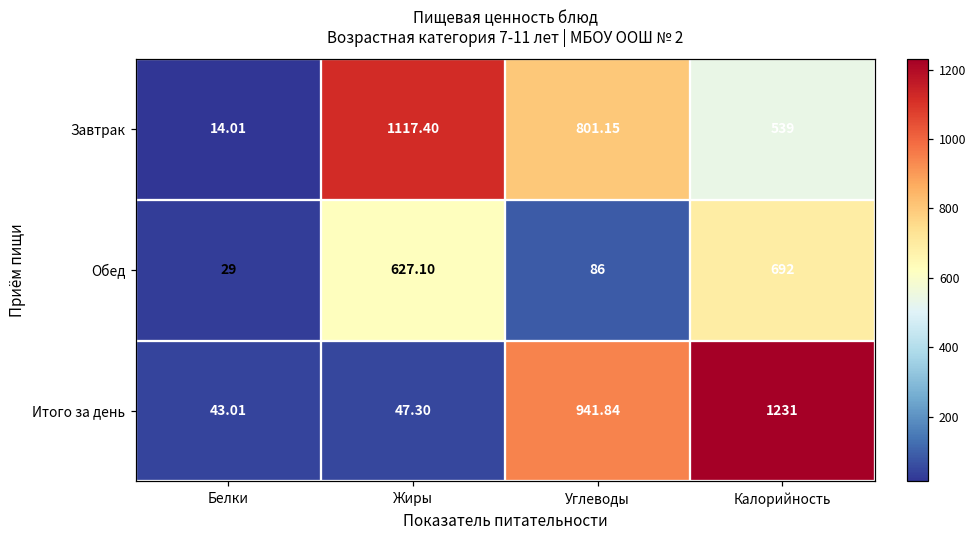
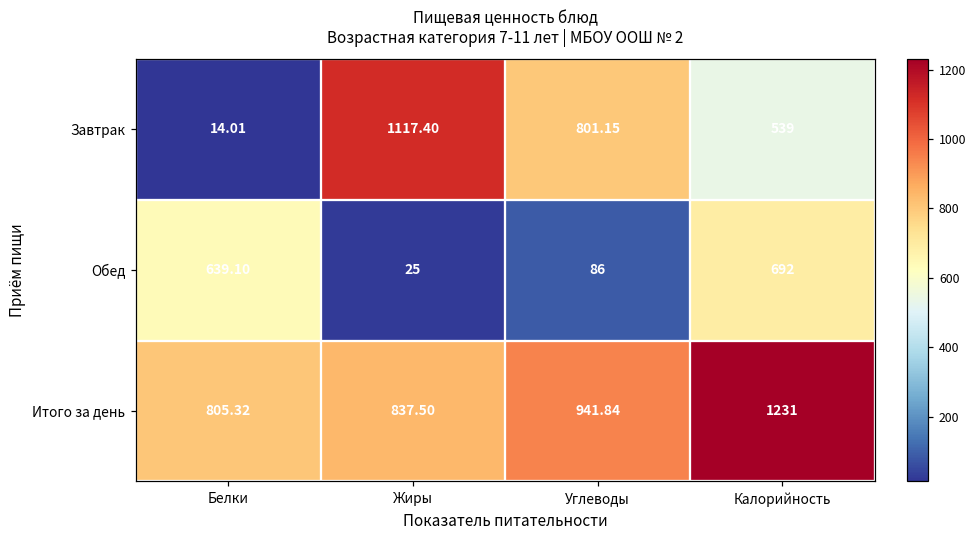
Обед, Белки: 29 -> 639.10
Обед, Жиры: 627.10 -> 25
Итого за день, Белки: 43.01 -> 805.32
Итого за день, Жиры: 47.30 -> 837.50
